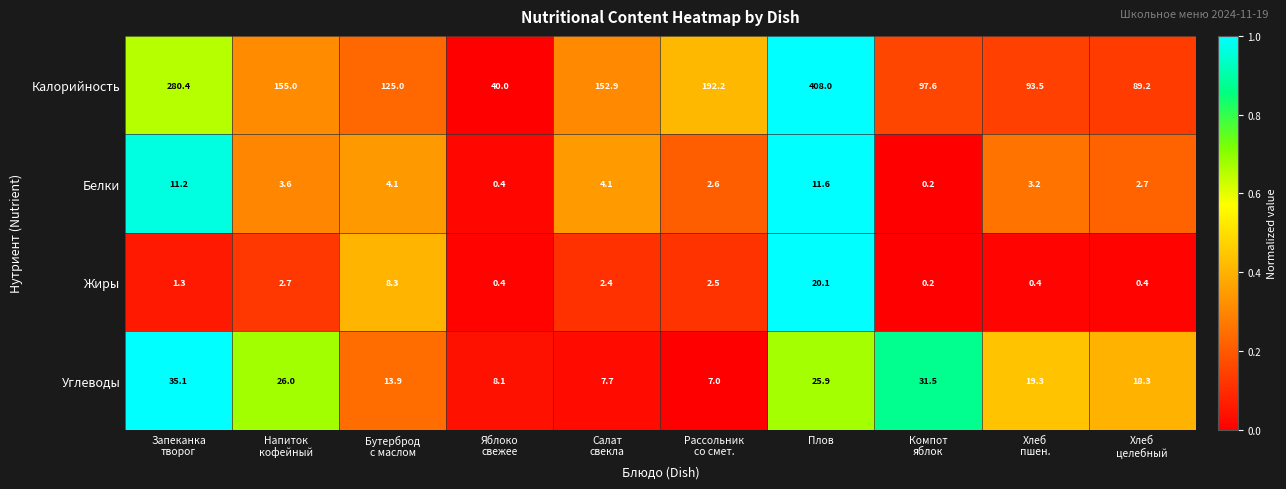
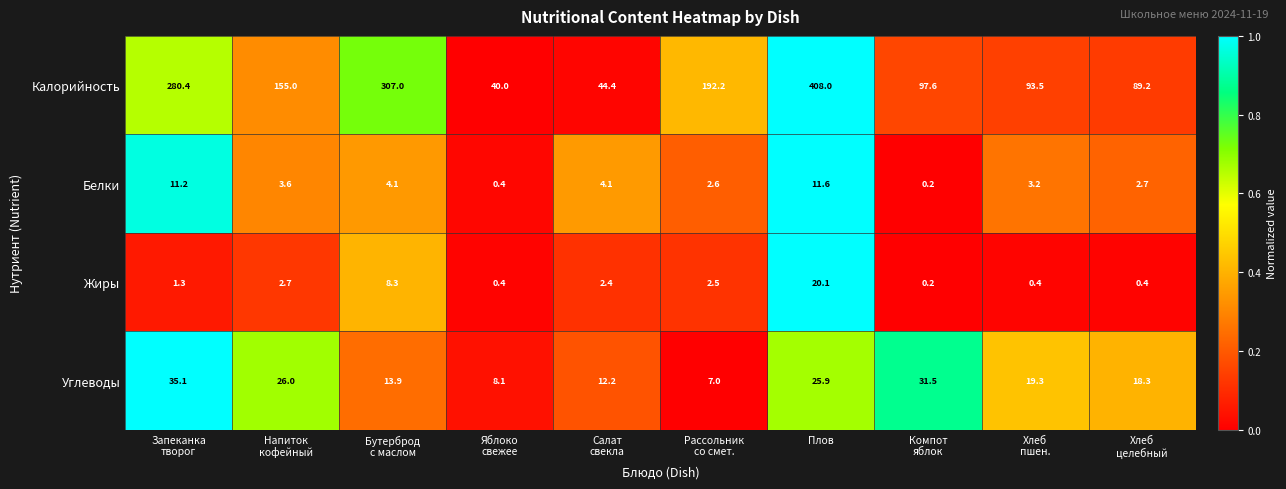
Калорийность, Бутерброд с маслом: 125.0 -> 307.0
Калорийность, Салат свекла: 152.9 -> 44.4
Углеводы, Салат свекла: 7.7 -> 12.2
